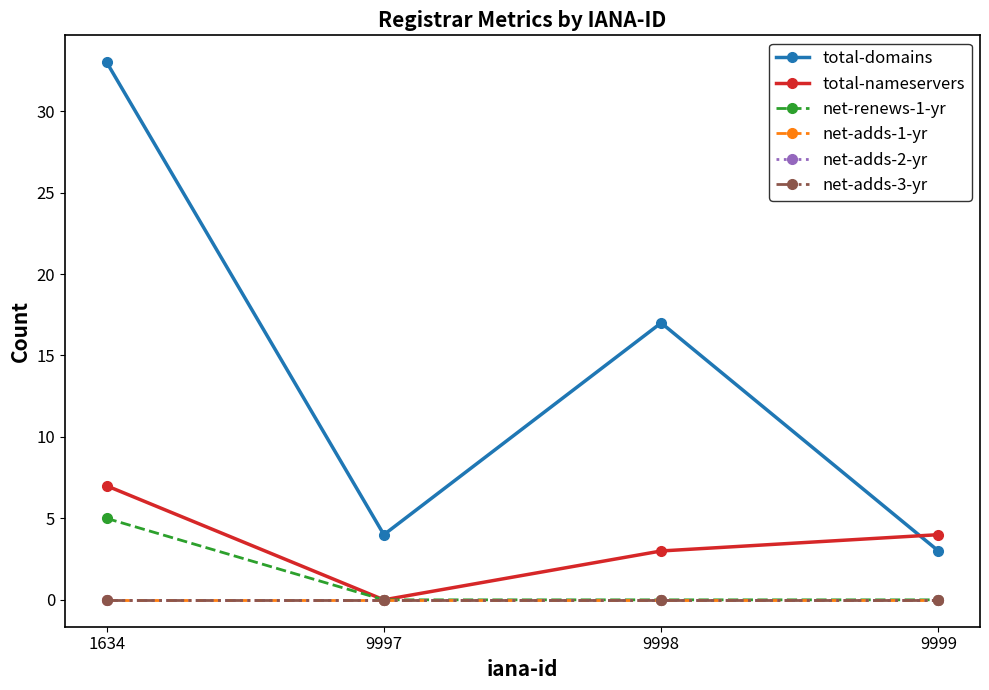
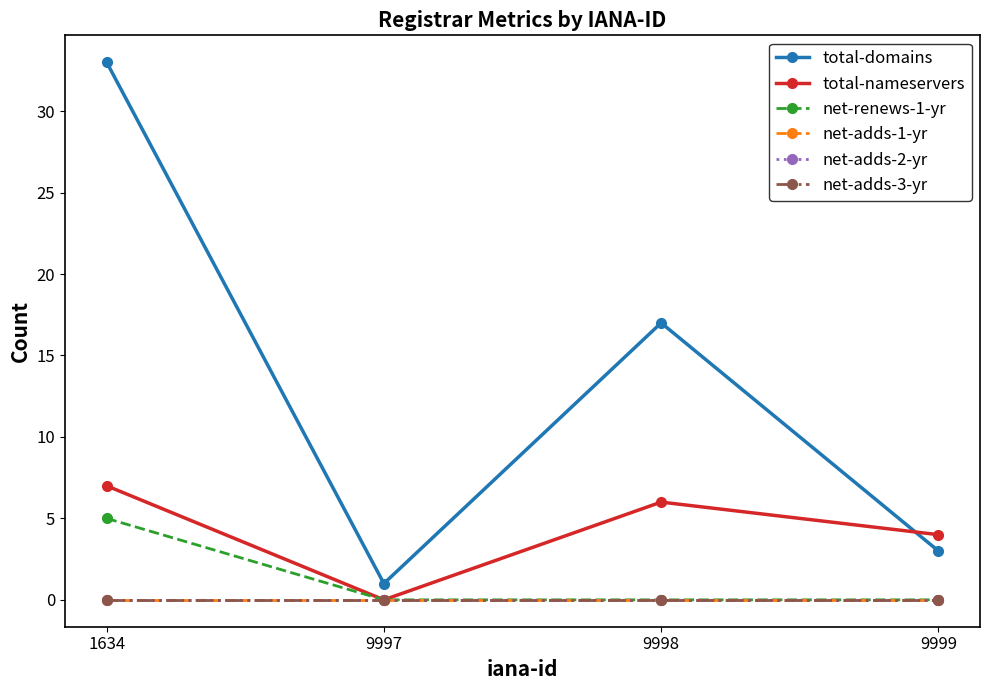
total-domains, 9997: 4 -> 1
total-nameservers, 9998: 3 -> 6
